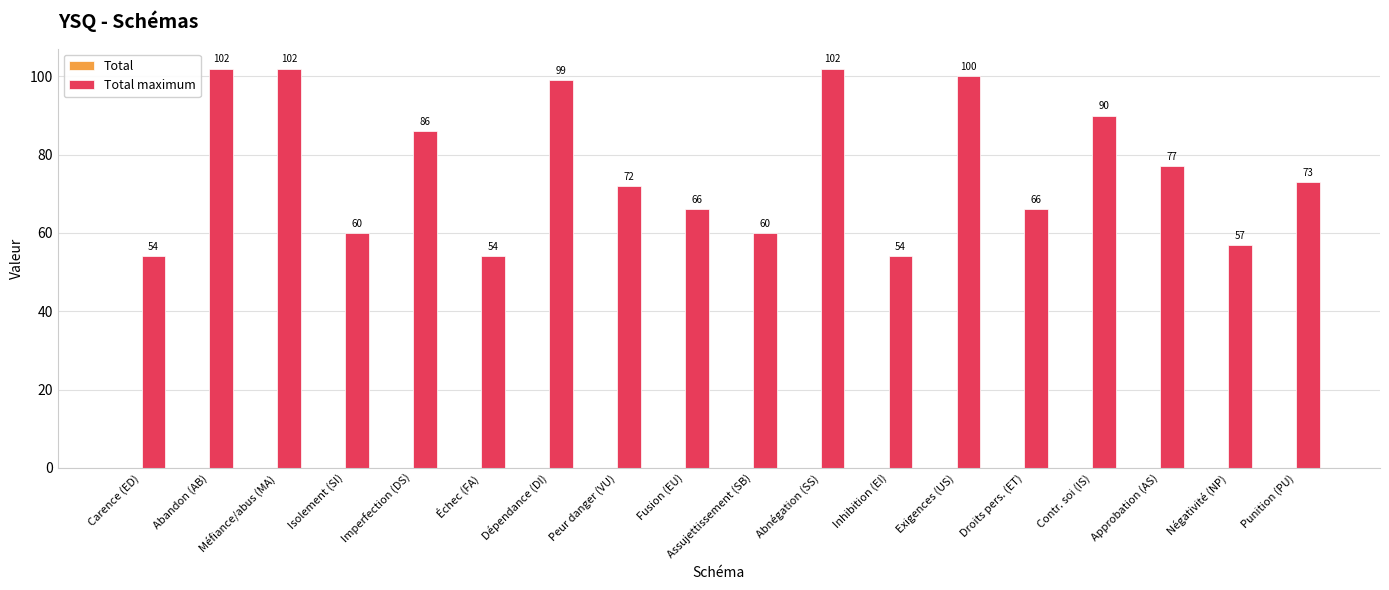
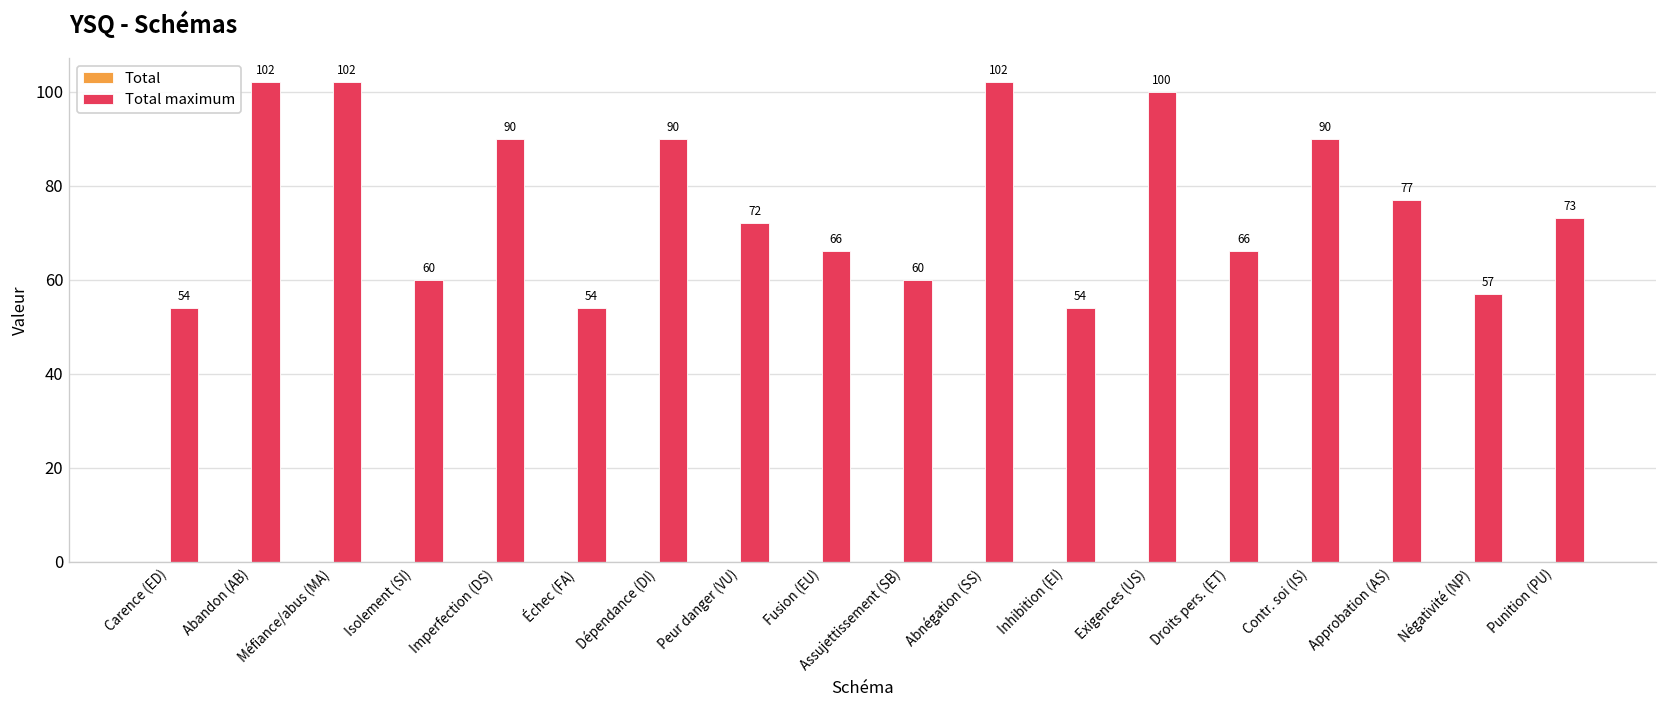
Total maximum, Imperfection (DS): 86 -> 90
Total maximum, Dépendance (DI): 99 -> 90
